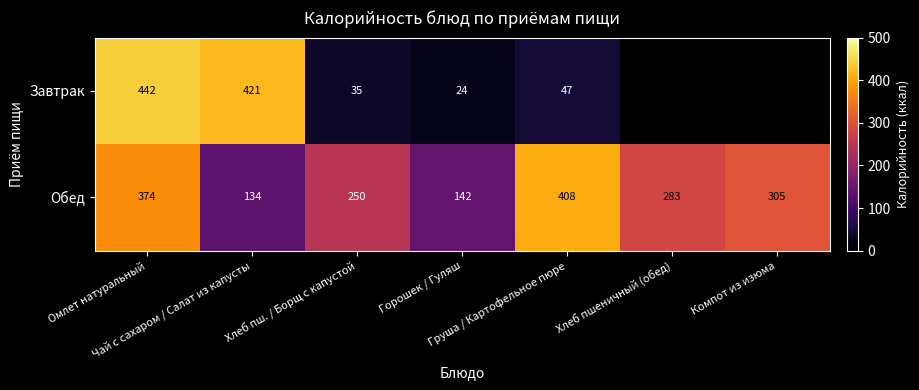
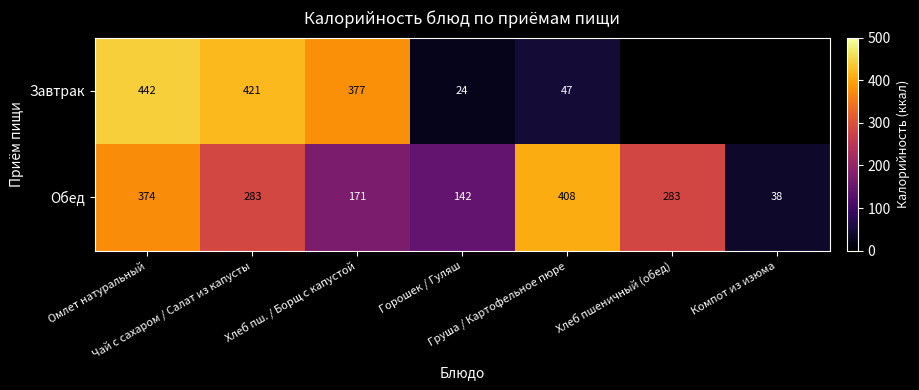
Завтрак, Хлеб пш. / Борщ с капустой: 35 -> 377
Обед, Чай с сахаром / Салат из капусты: 134 -> 283
Обед, Хлеб пш. / Борщ с капустой: 250 -> 171
Обед, Компот из изюма: 305 -> 38
